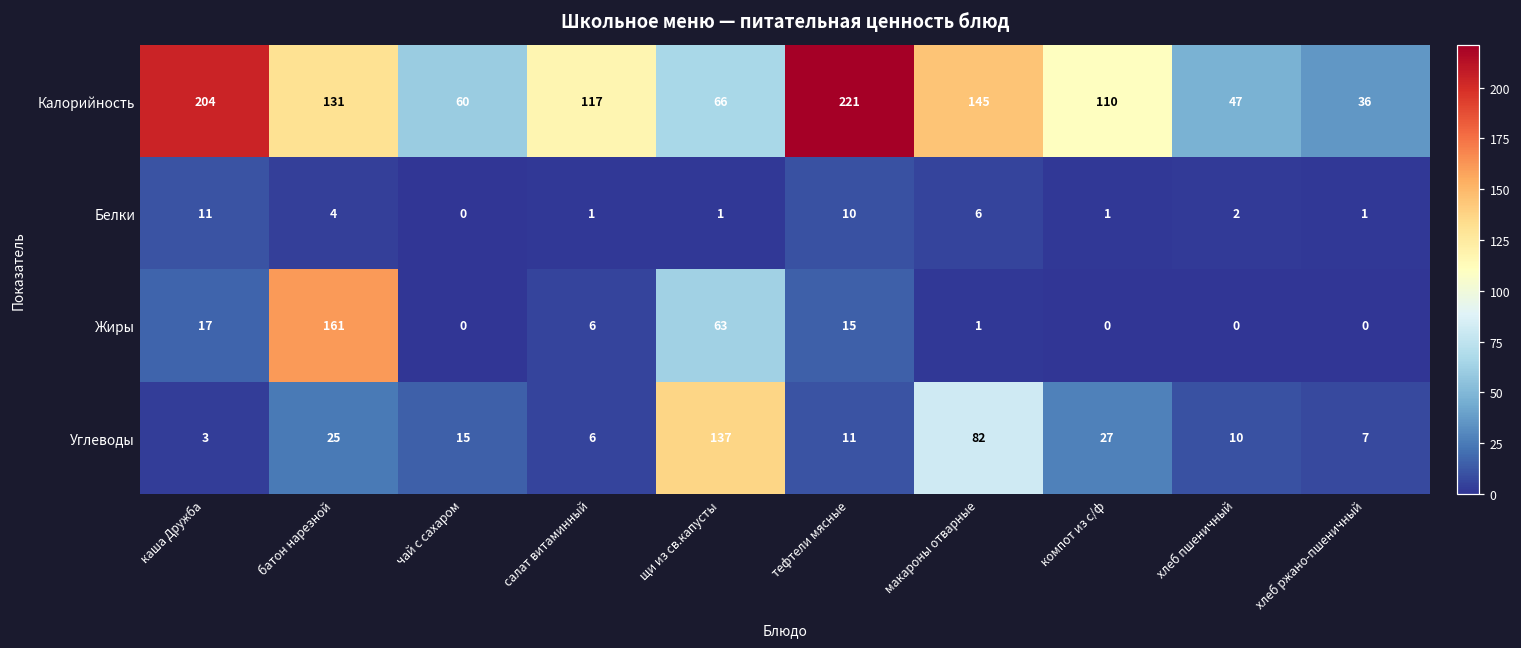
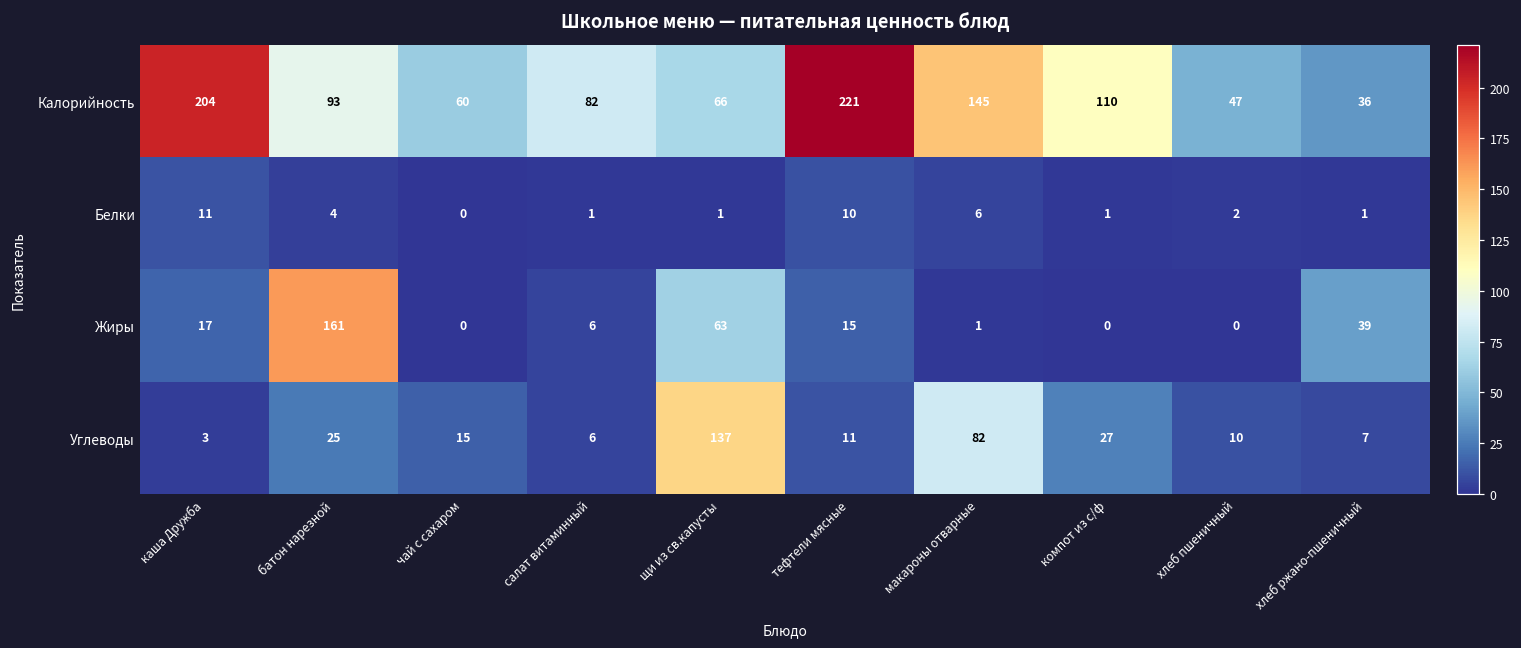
Калорийность, батон нарезной: 131 -> 93
Калорийность, салат витаминный: 117 -> 82
Жиры, хлеб ржано-пшеничный: 0 -> 39
